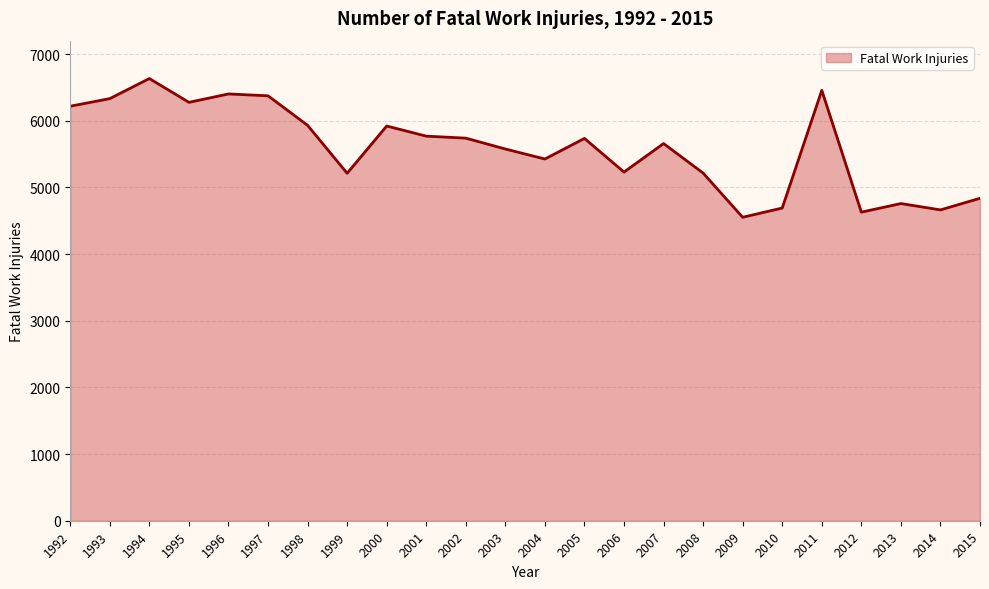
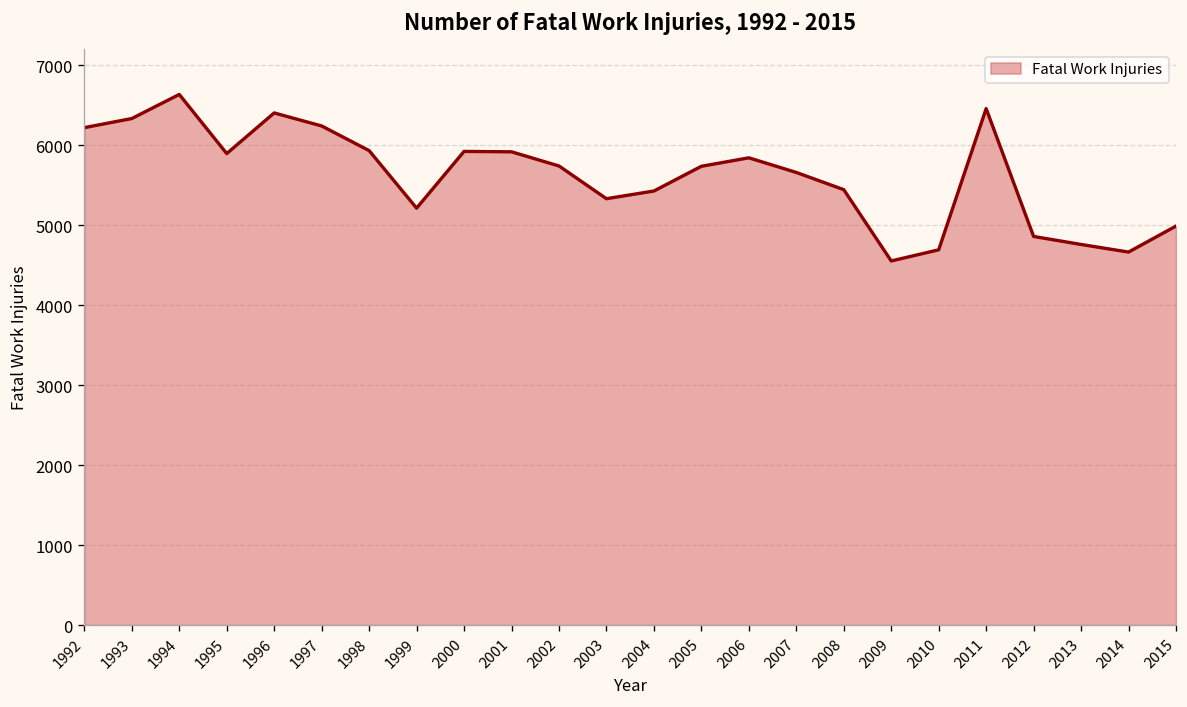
1995: 6300 -> 5900
1997: 6400 -> 6200
2001: 5800 -> 5900
2003: 5600 -> 5300
2006: 5200 -> 5800
2008: 5200 -> 5400
2012: 4600 -> 4900
2015: 4800 -> 5000
